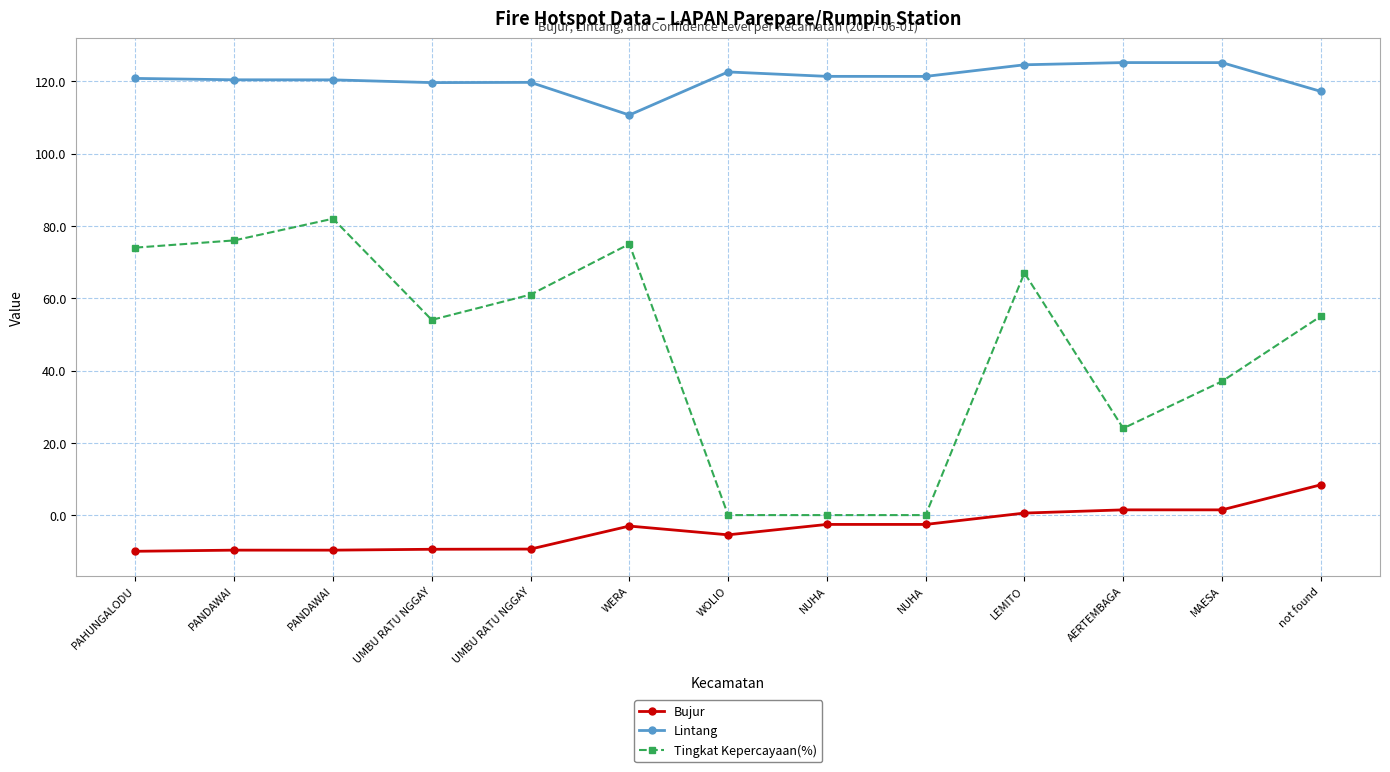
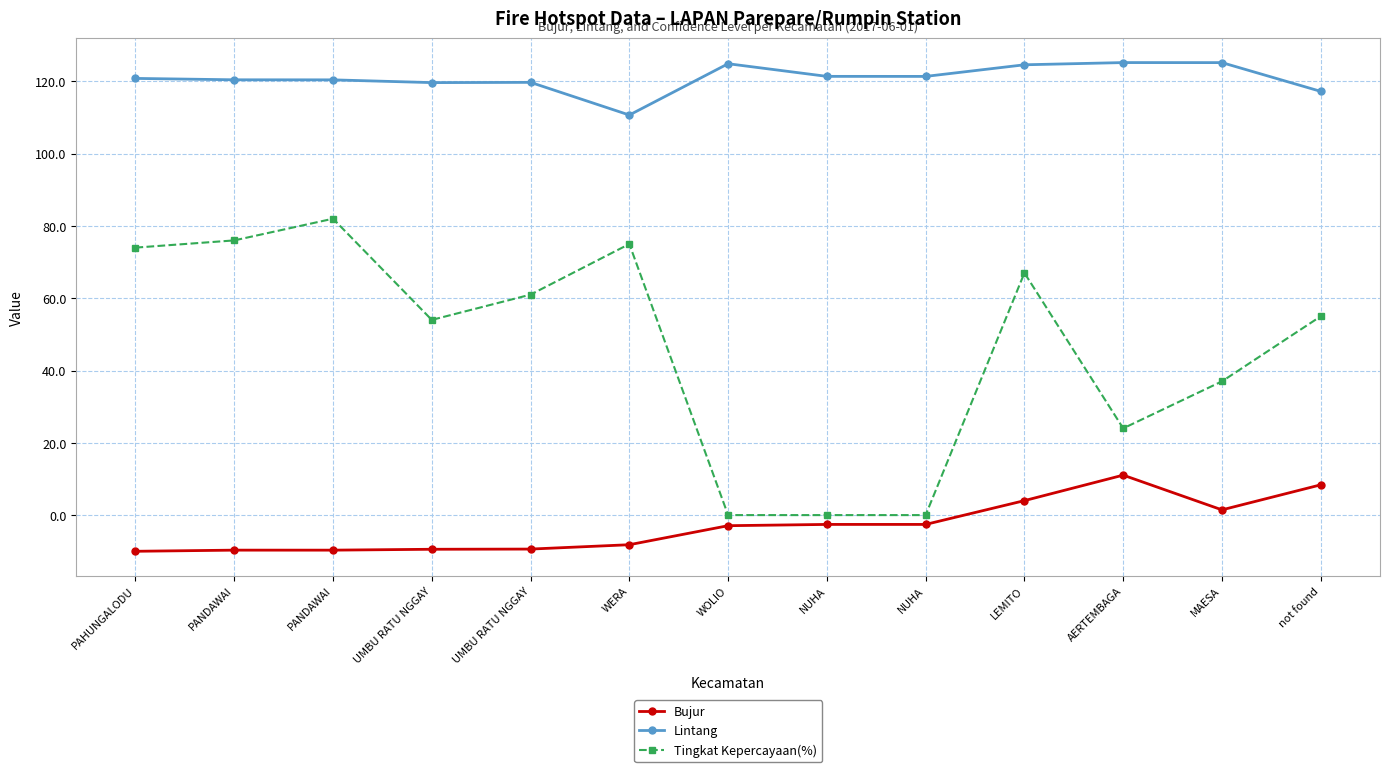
Bujur, WERA: -3 -> -8
Bujur, WOLIO: -5 -> -3
Lintang, WOLIO: 123 -> 125
Bujur, LEMITO: 1 -> 4
Bujur, AERTEMBAGA: 1 -> 11
